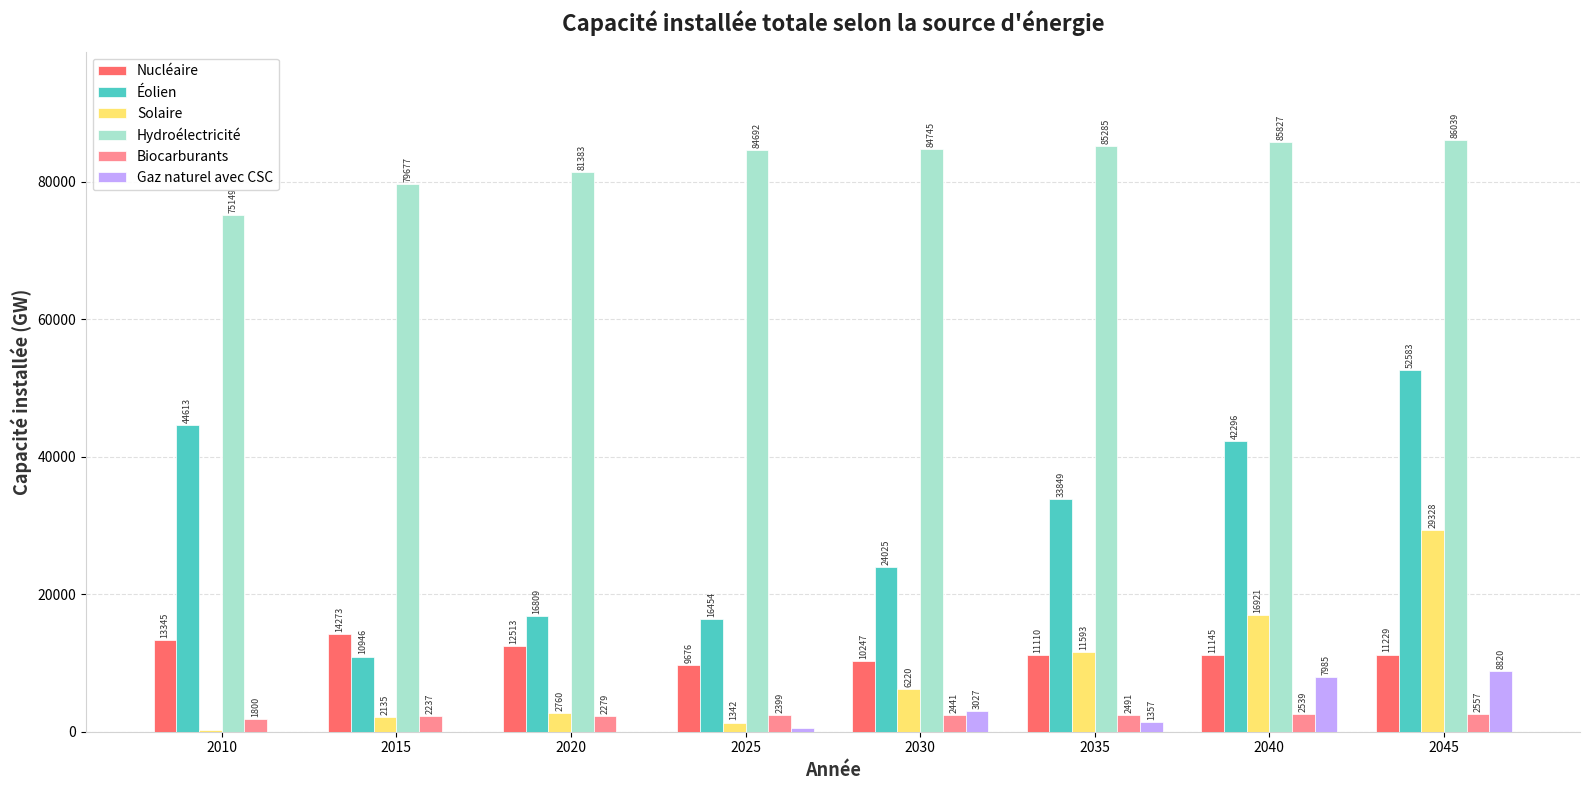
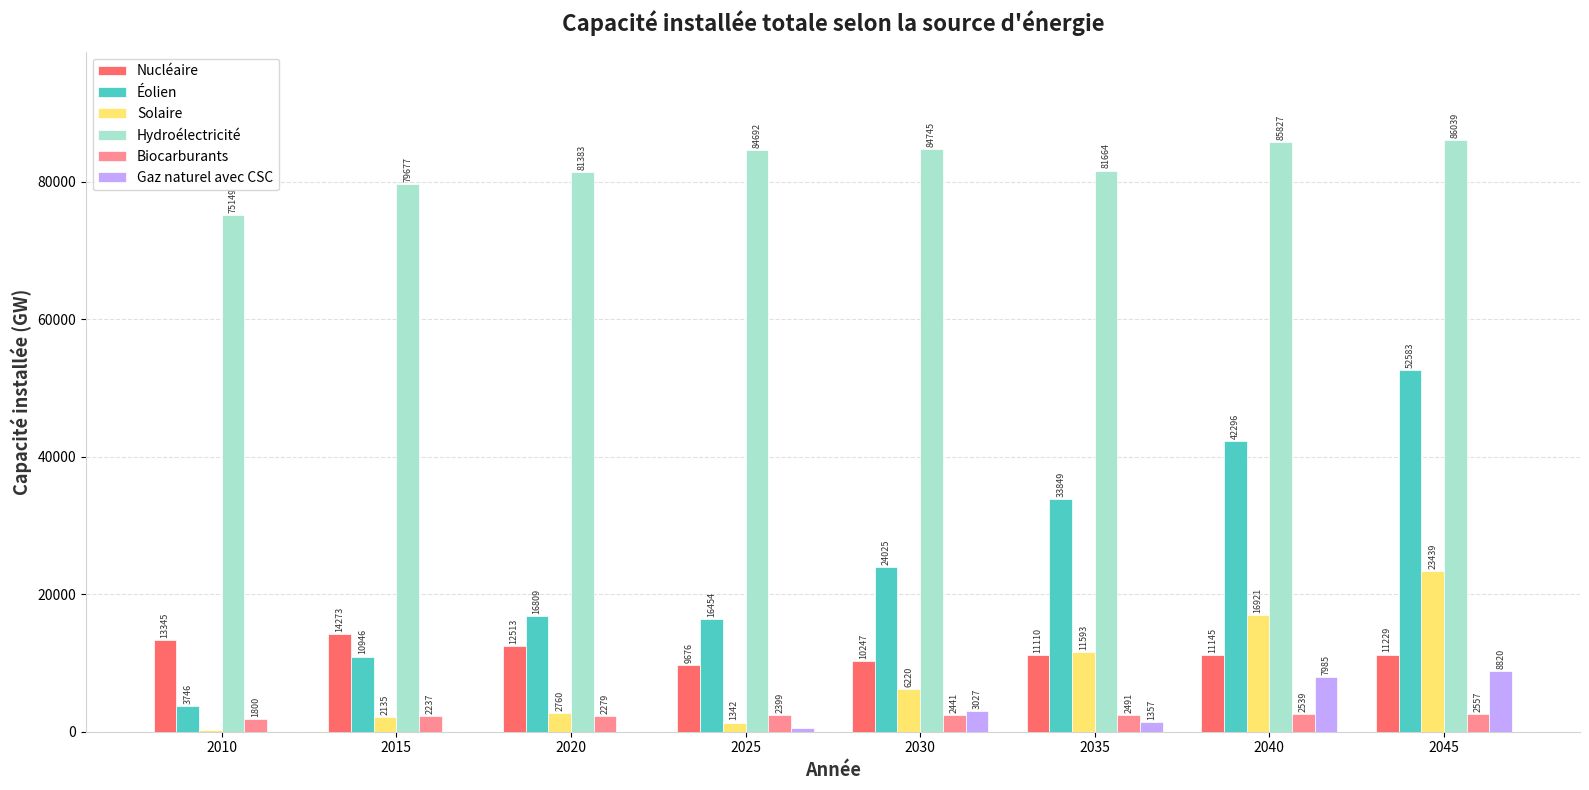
Éolien, 2010: 44613 -> 3746
Hydroélectricité, 2035: 85285 -> 81664
Solaire, 2045: 29328 -> 23439
